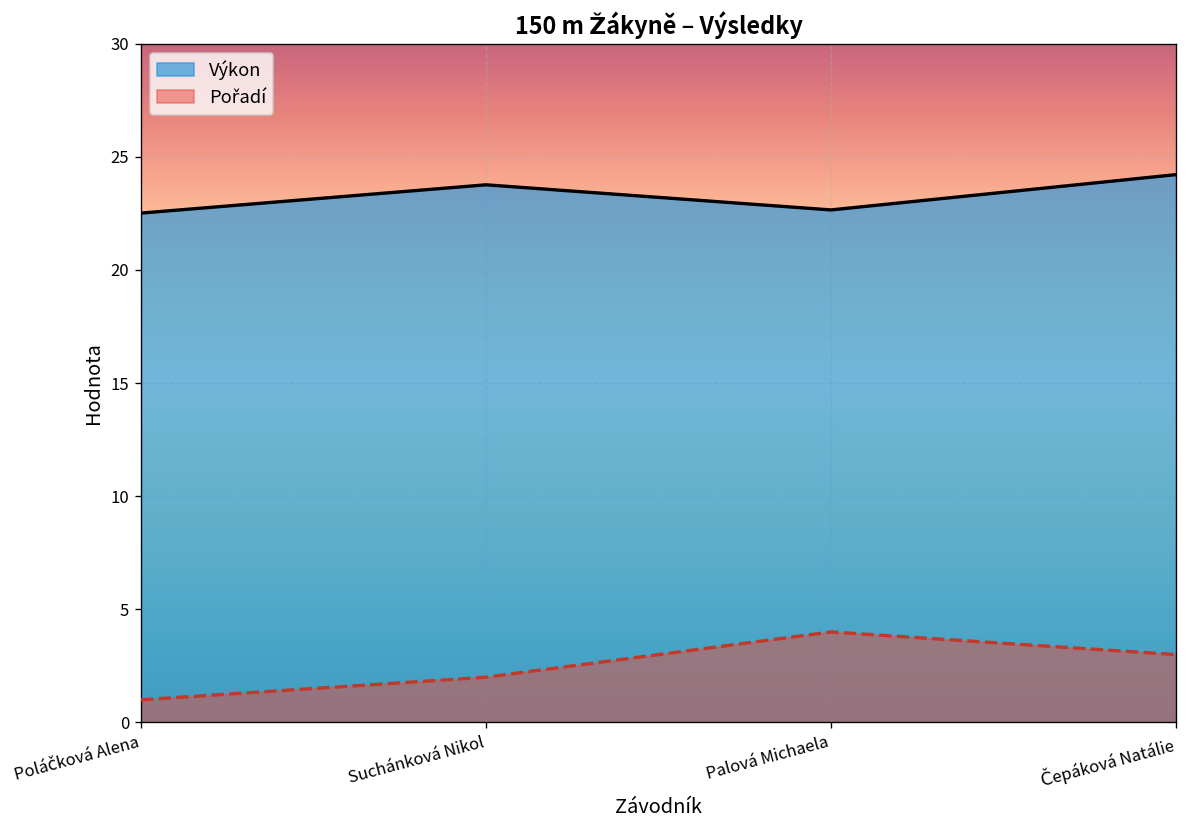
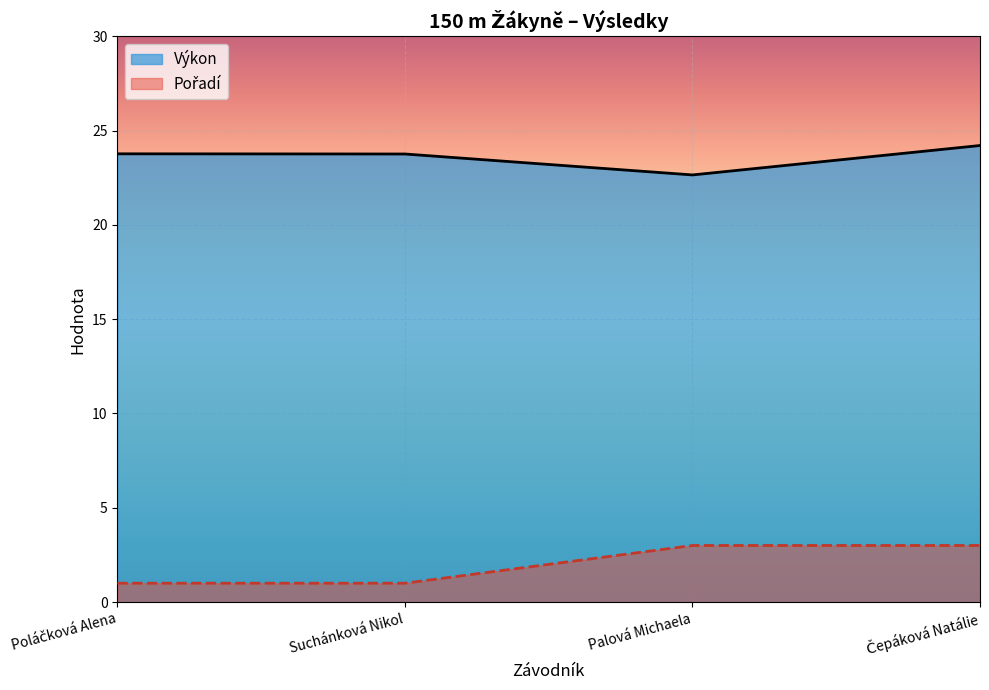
Výkon, Poláčková Alena: 22.5 -> 23.8
Pořadí, Suchánková Nikol: 2 -> 1
Pořadí, Palová Michaela: 4 -> 3
